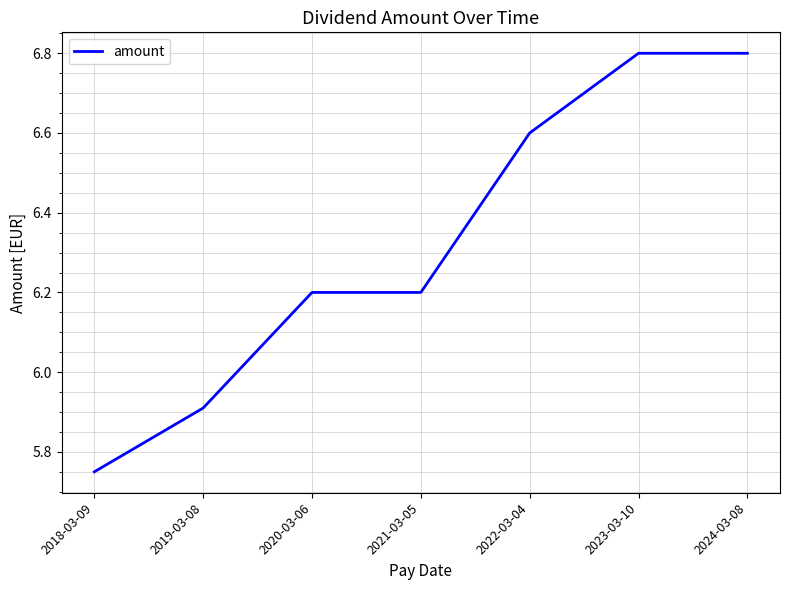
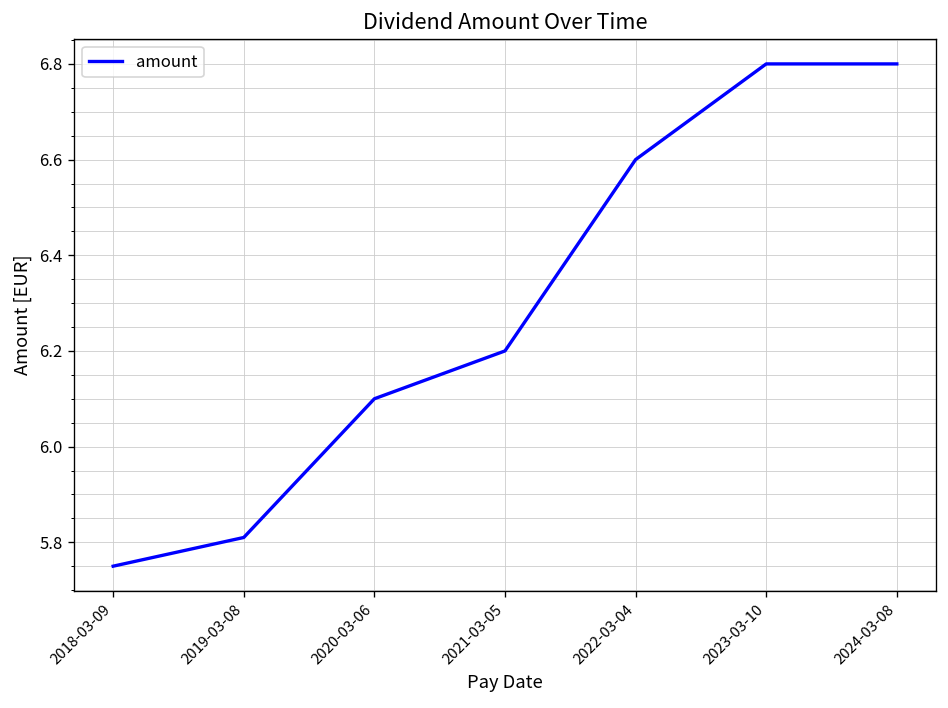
2019-03-08: 5.91 -> 5.81
2020-03-06: 6.2 -> 6.1
